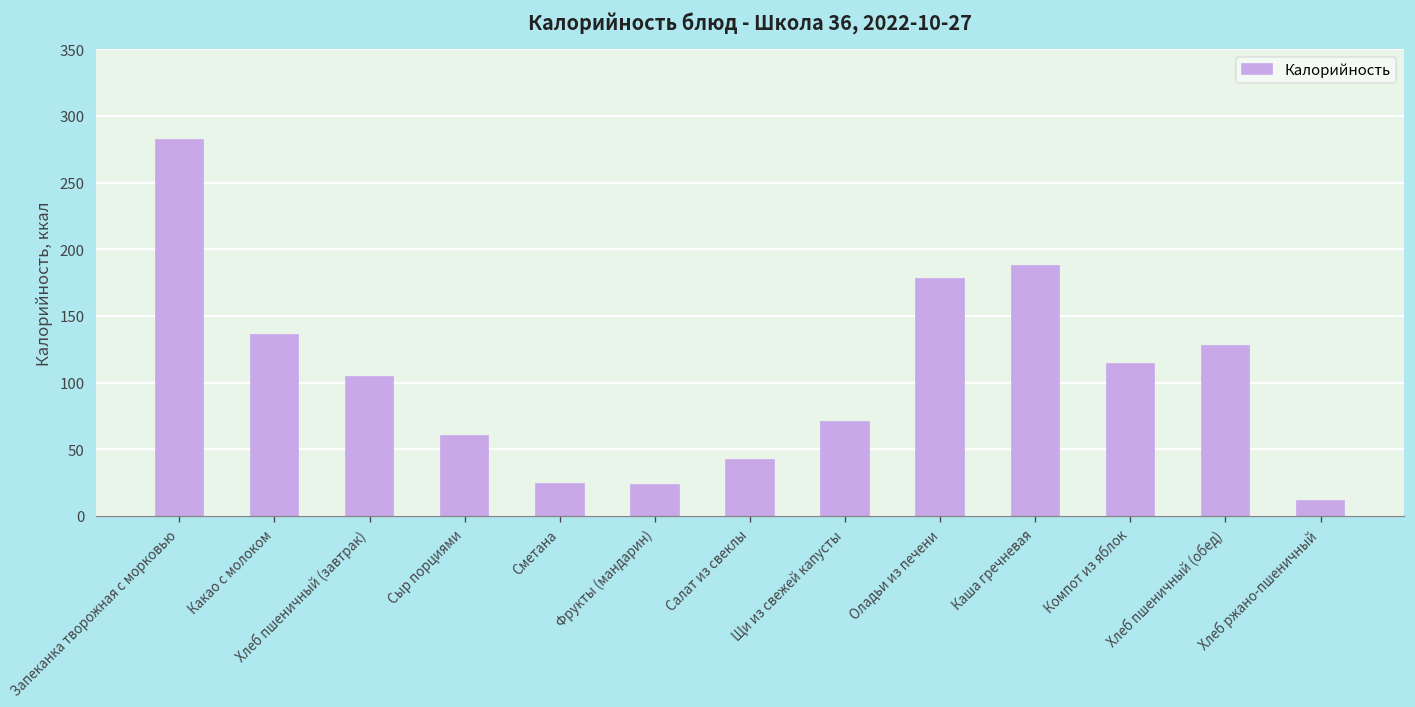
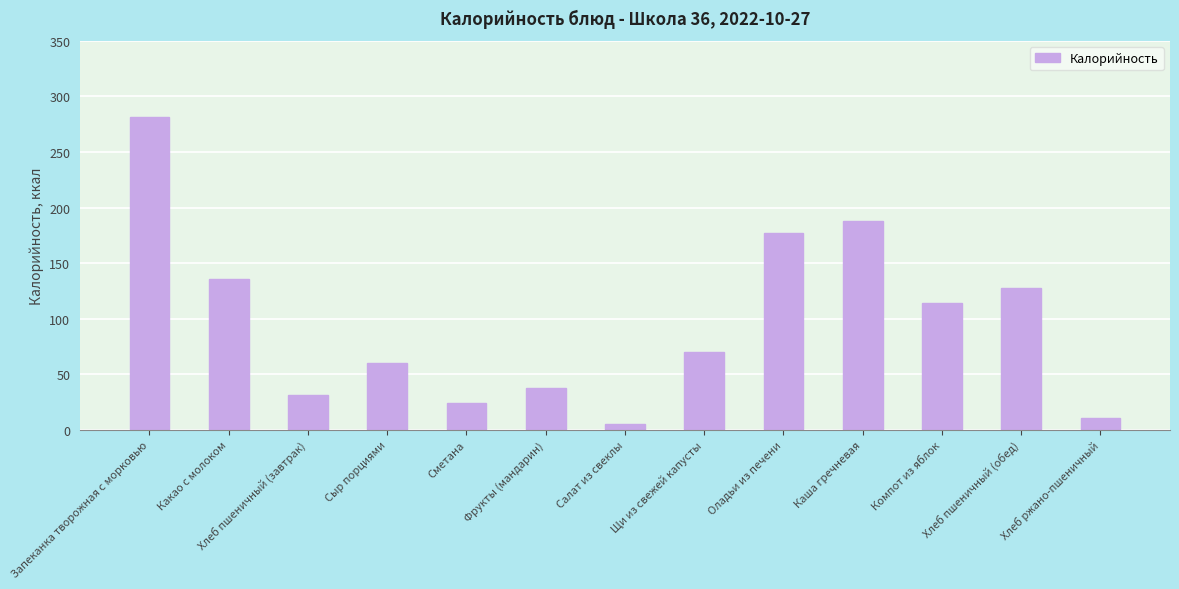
Хлеб пшеничный (завтрак): 104 -> 32
Фрукты (мандарин): 23 -> 38
Салат из свеклы: 42 -> 5
